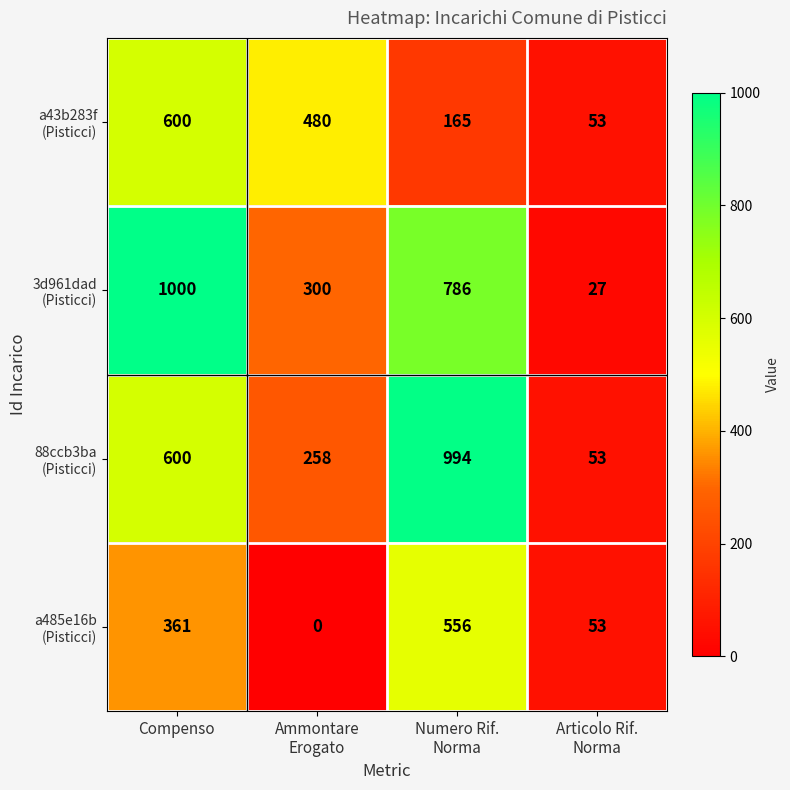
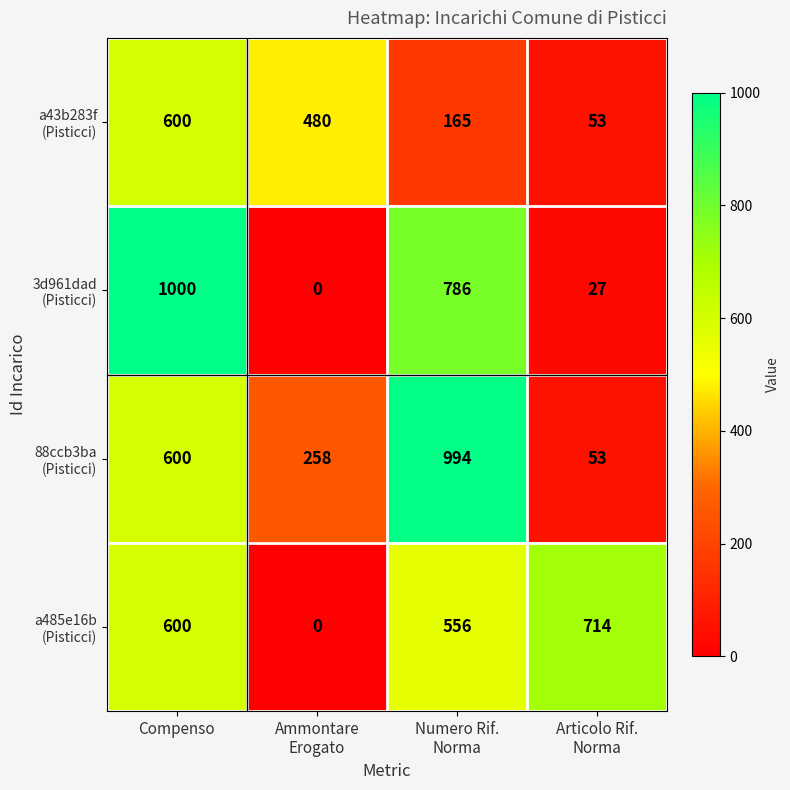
3d961dad (Pisticci), Ammontare Erogato: 300 -> 0
a485e16b (Pisticci), Compenso: 361 -> 600
a485e16b (Pisticci), Articolo Rif. Norma: 53 -> 714
